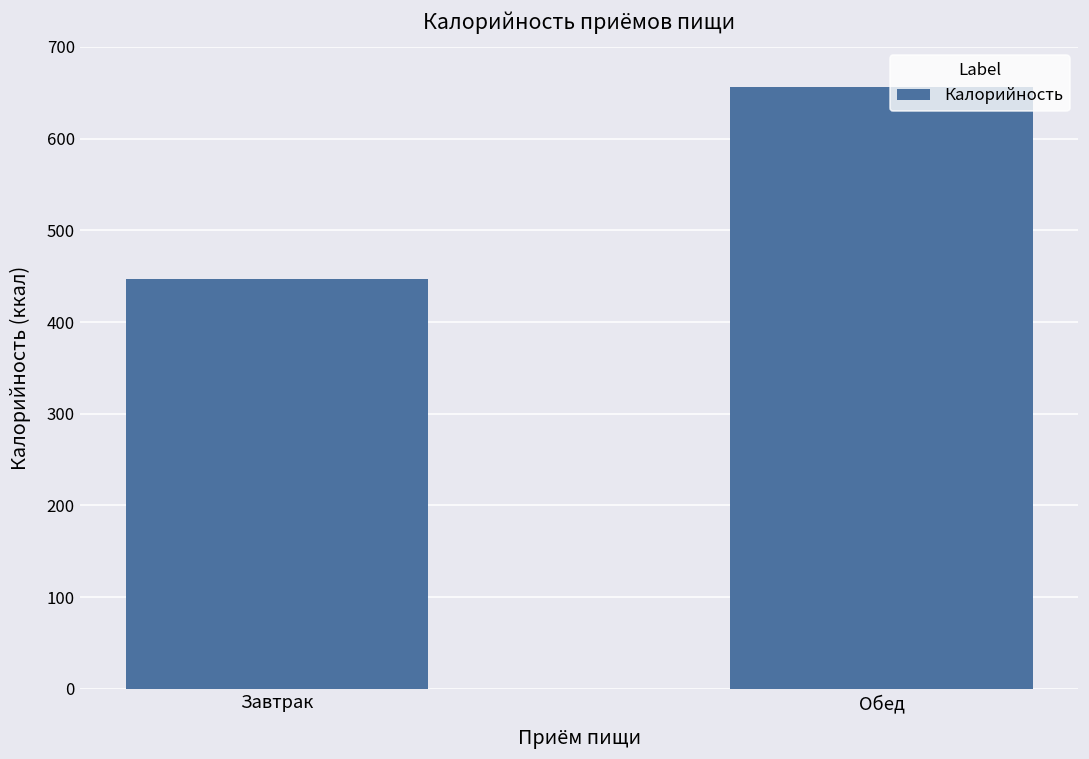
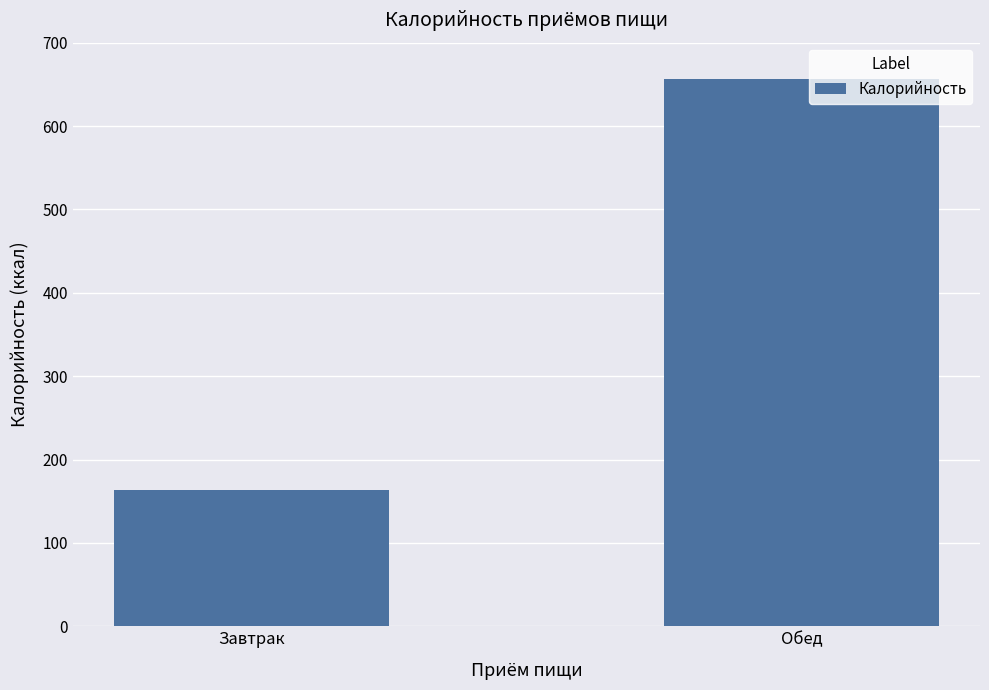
Завтрак: 450 -> 160
